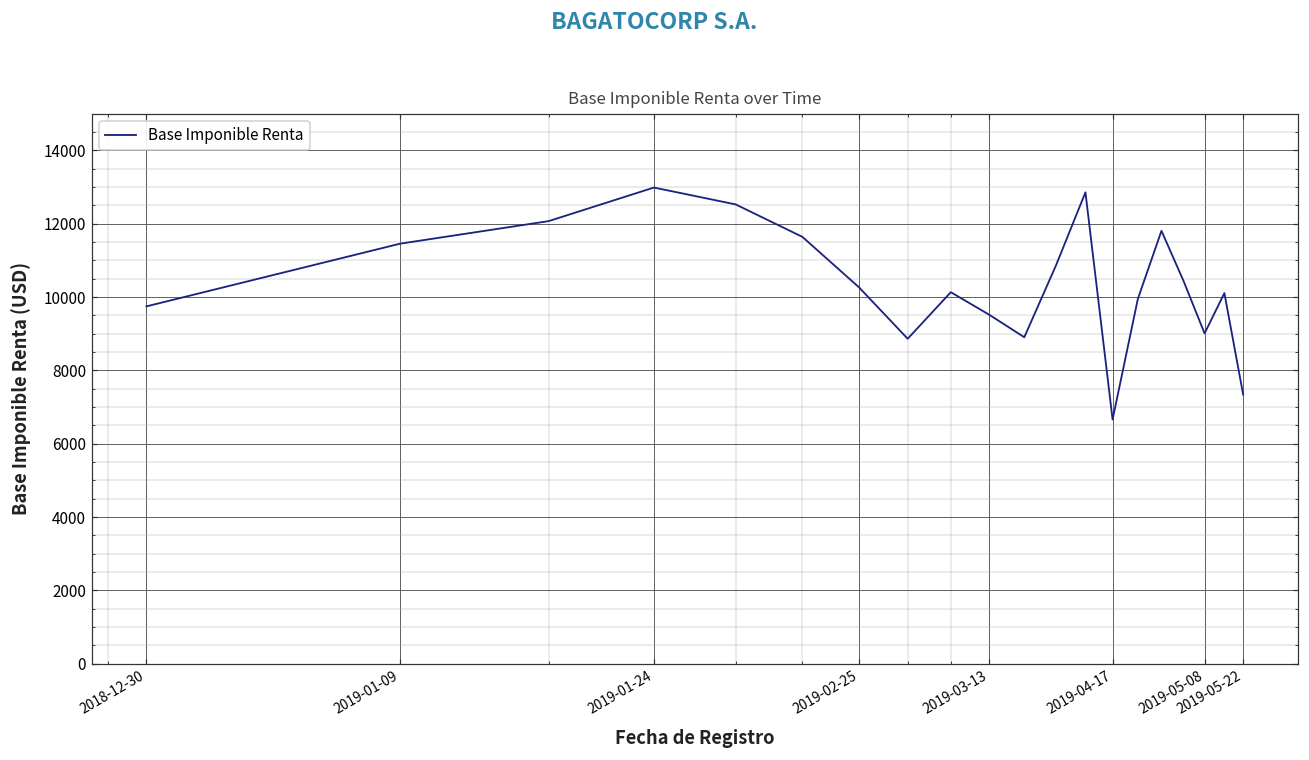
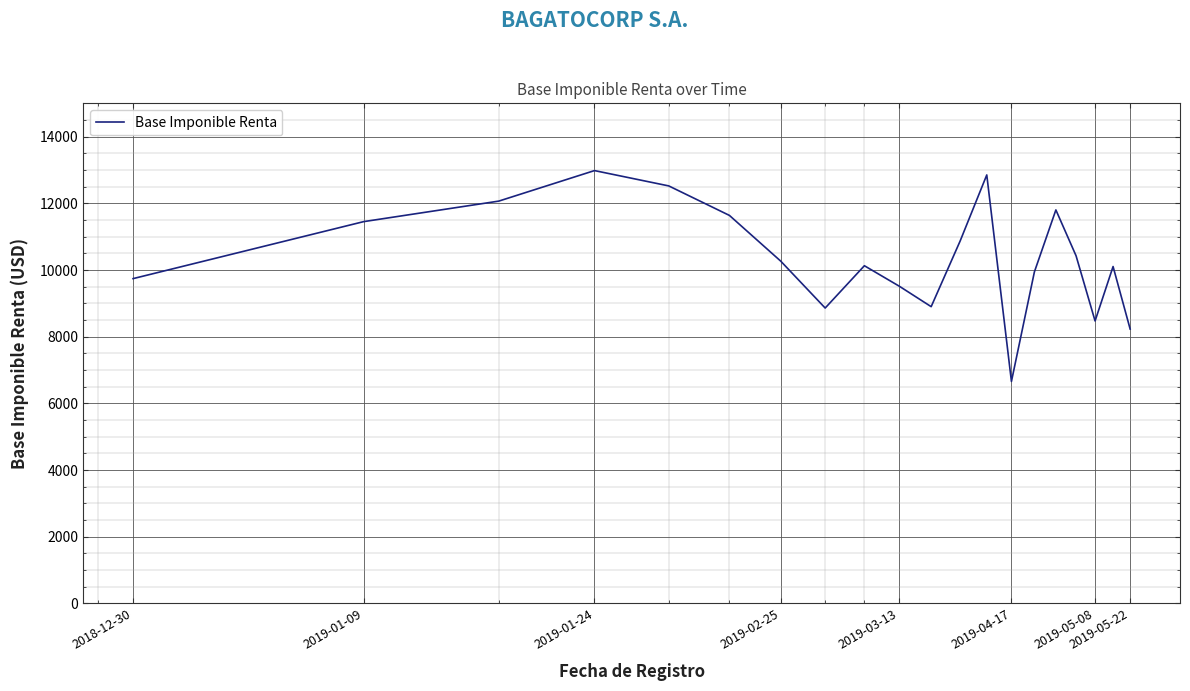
2019-05-08: 9000 -> 8500
2019-05-22: 7300 -> 8200
